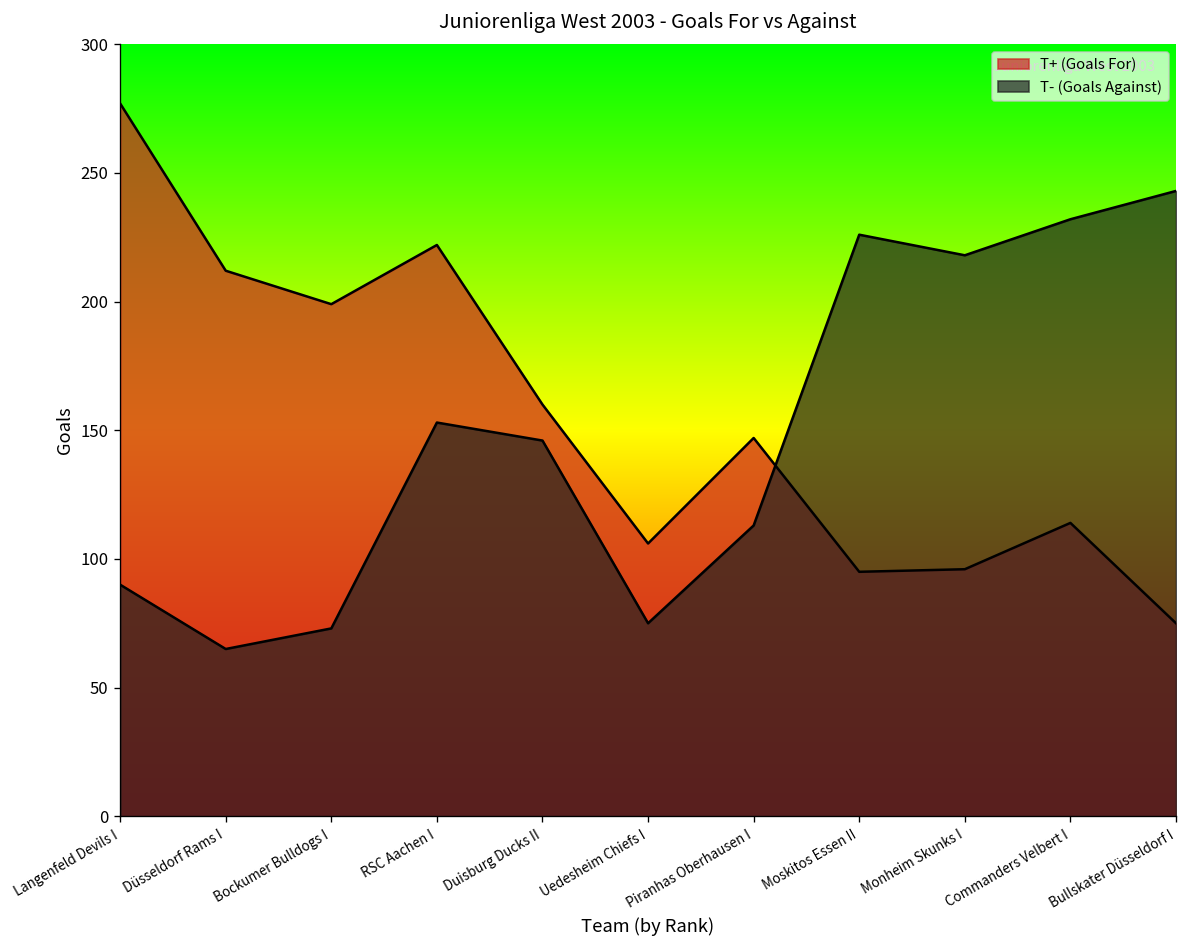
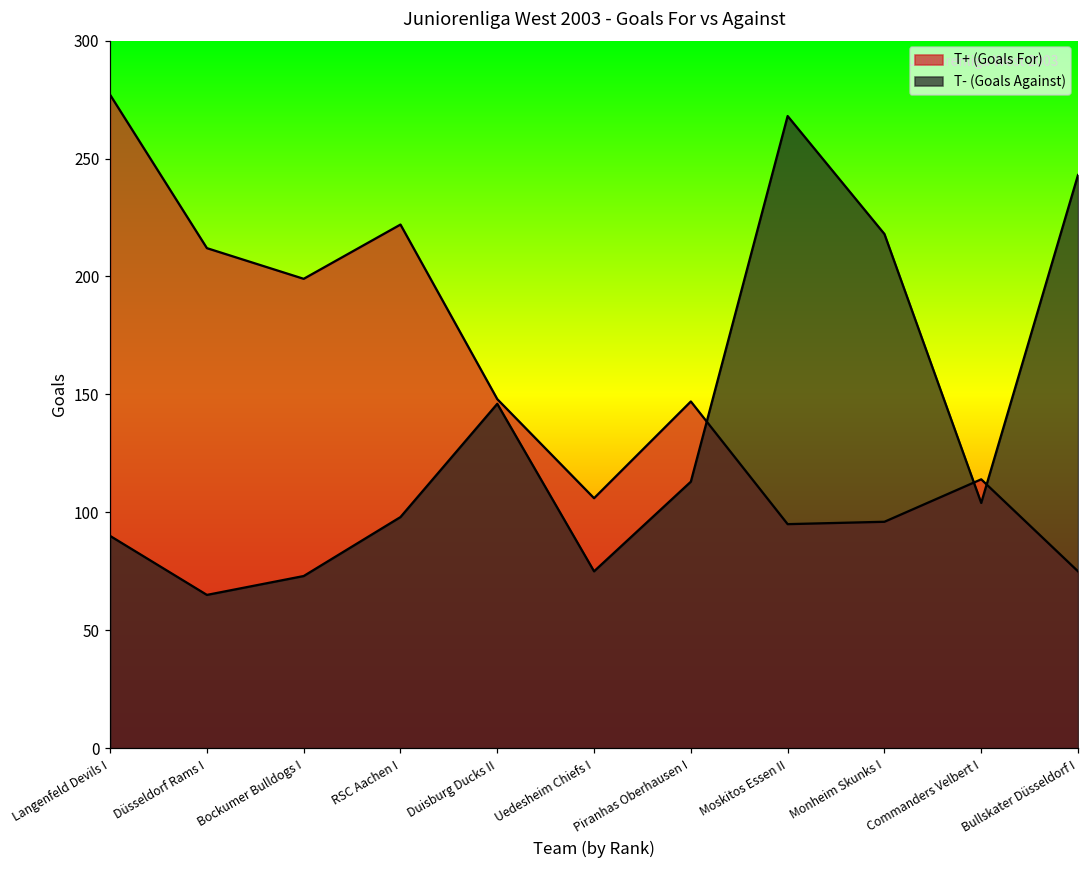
T- (Goals Against), RSC Aachen I: 153 -> 98
T+ (Goals For), Duisburg Ducks II: 160 -> 148
T- (Goals Against), Moskitos Essen II: 226 -> 268
T- (Goals Against), Commanders Velbert I: 232 -> 104
